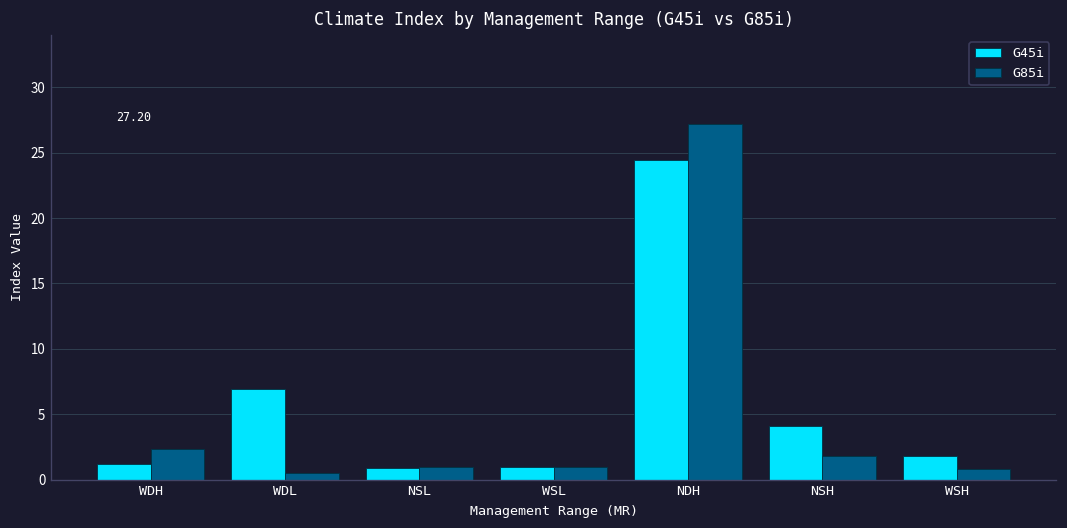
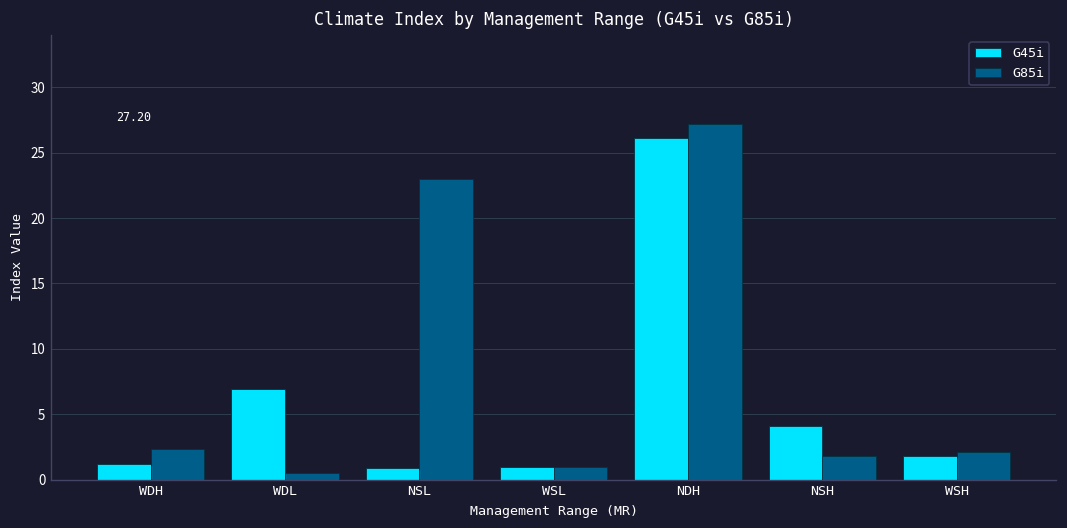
G85i, NSL: 1.0 -> 23.0
G45i, NDH: 24.5 -> 26.1
G85i, WSH: 0.8 -> 2.1
